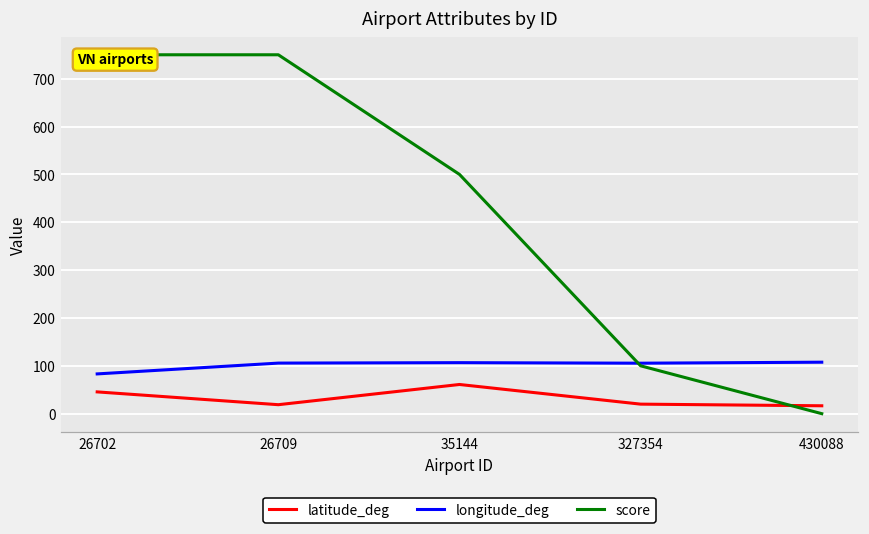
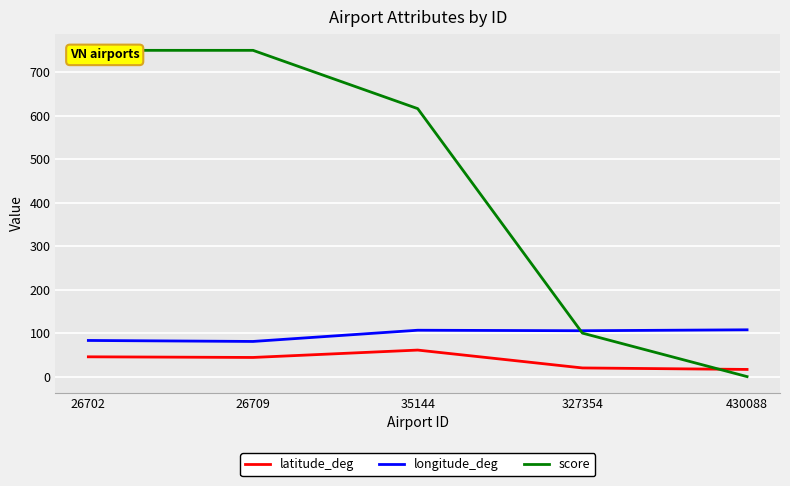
latitude_deg, 26709: 20 -> 40
longitude_deg, 26709: 110 -> 80
score, 35144: 500 -> 620
